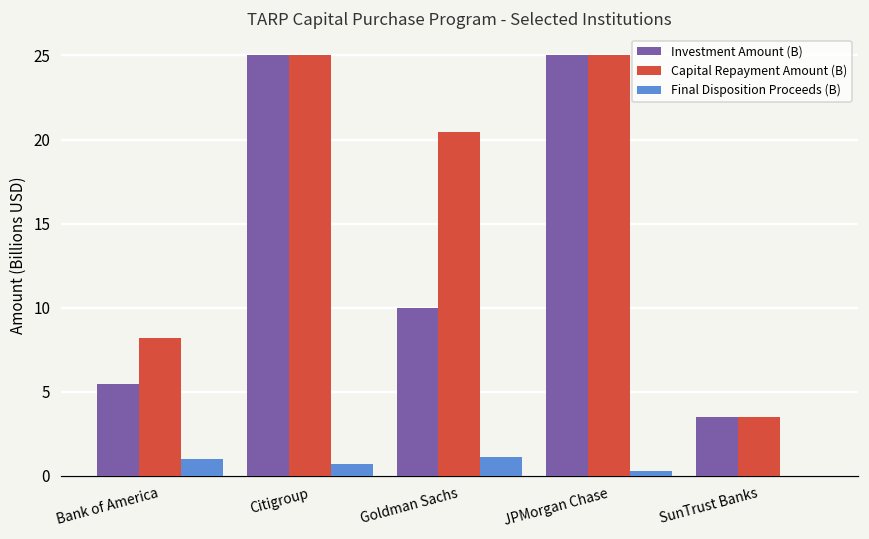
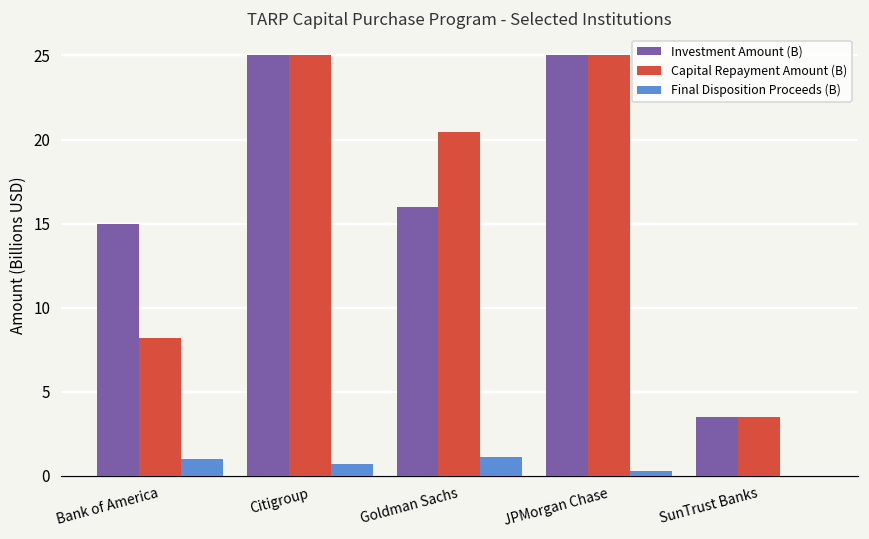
Investment Amount (B), Bank of America: 5.4 -> 15.0
Investment Amount (B), Goldman Sachs: 10.0 -> 16.0
